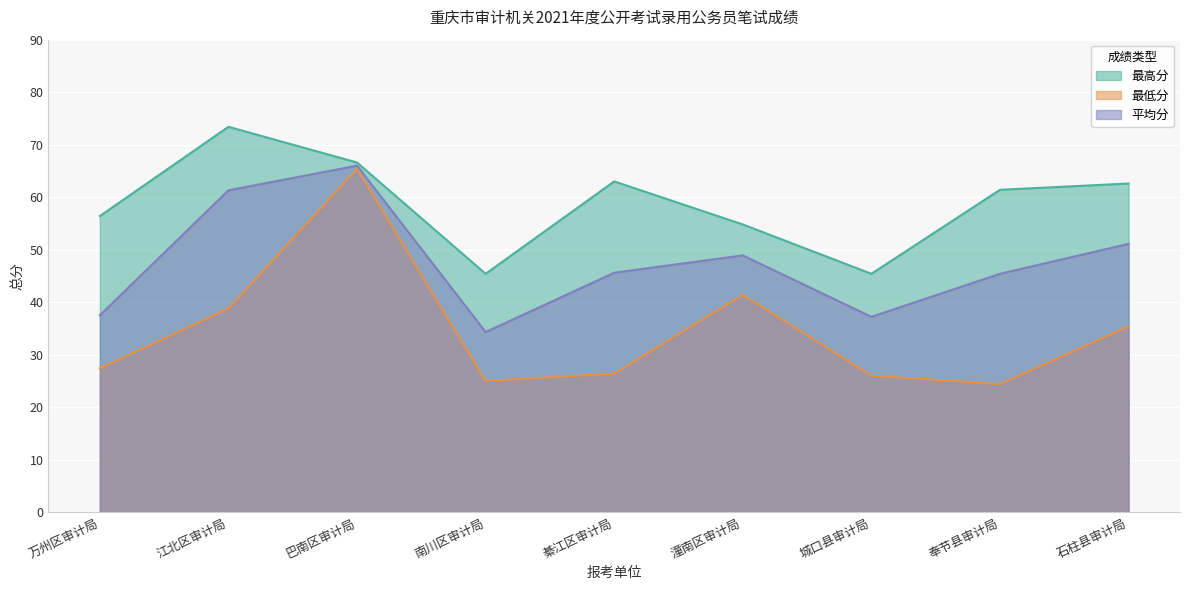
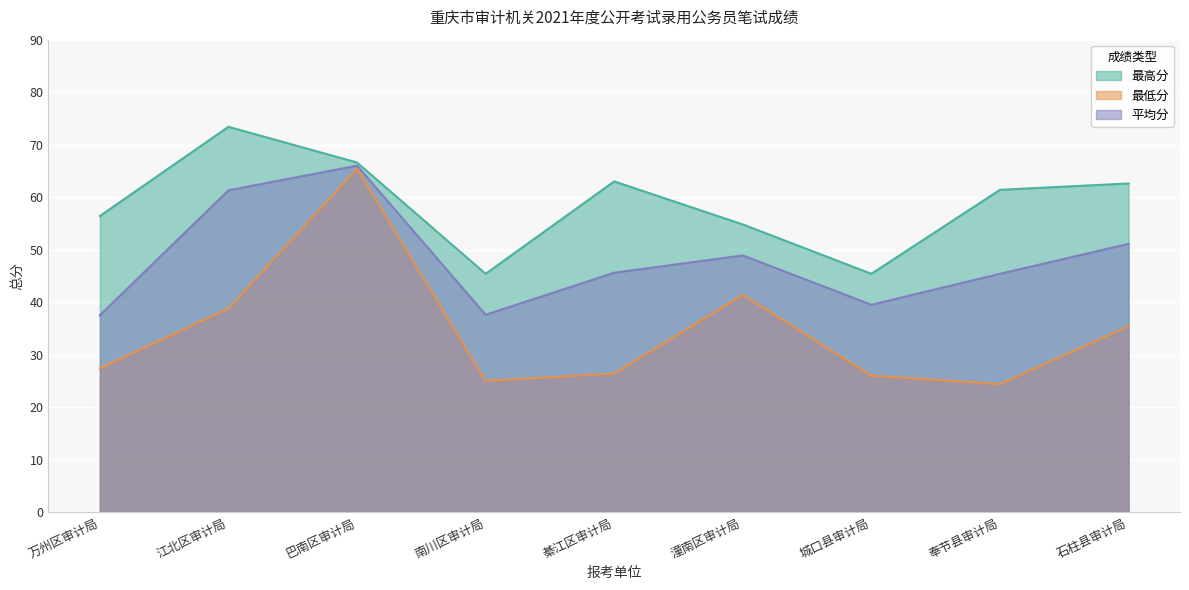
平均分, 南川区审计局: 34 -> 38
平均分, 城口县审计局: 37 -> 40
